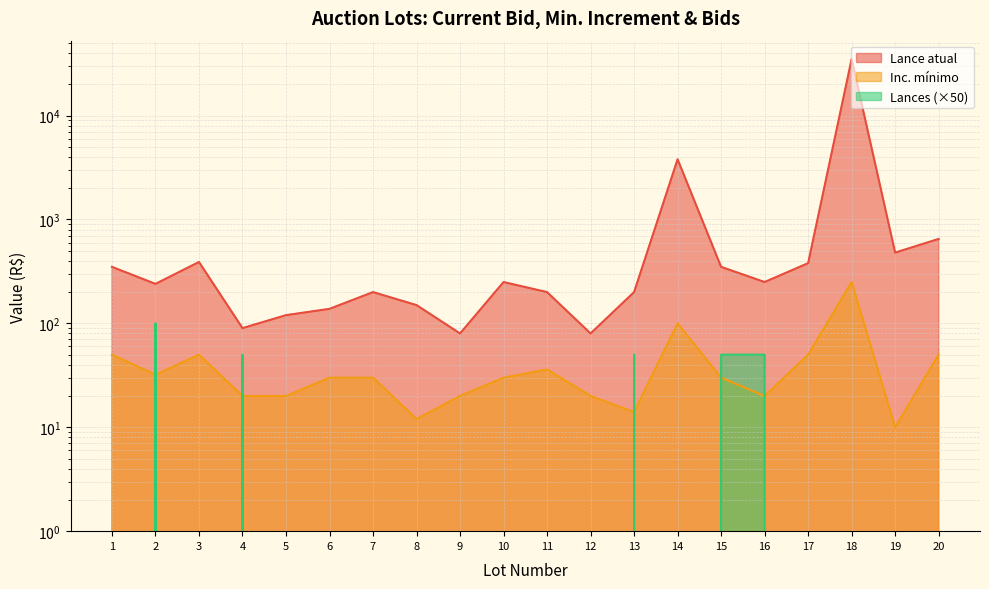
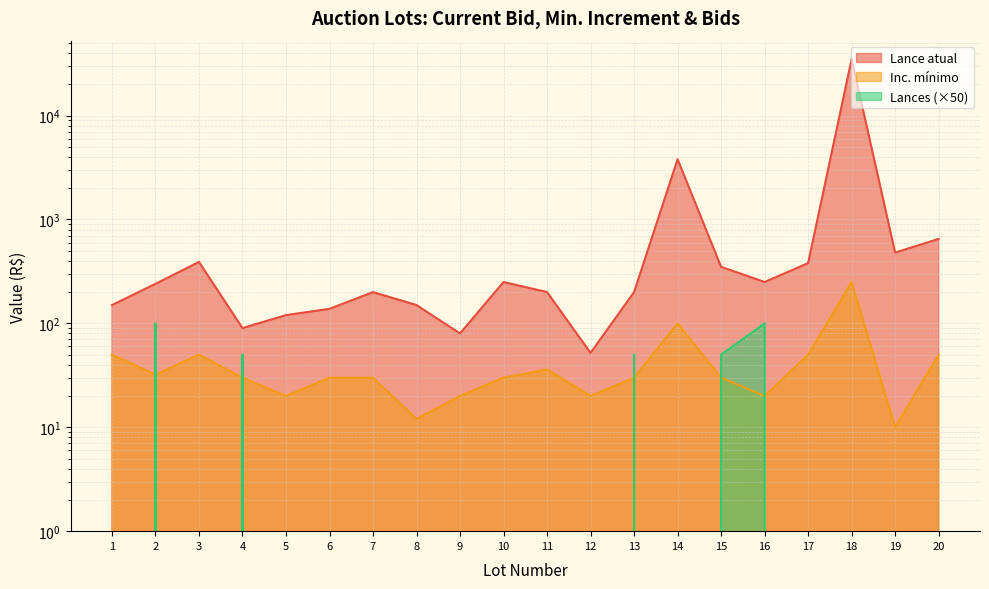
Lance atual, 1: 350 -> 150
Inc. mínimo, 4: 20 -> 30
Lance atual, 12: 80 -> 50
Inc. mínimo, 13: 14 -> 30
Lances (×50), 16: 50 -> 100
